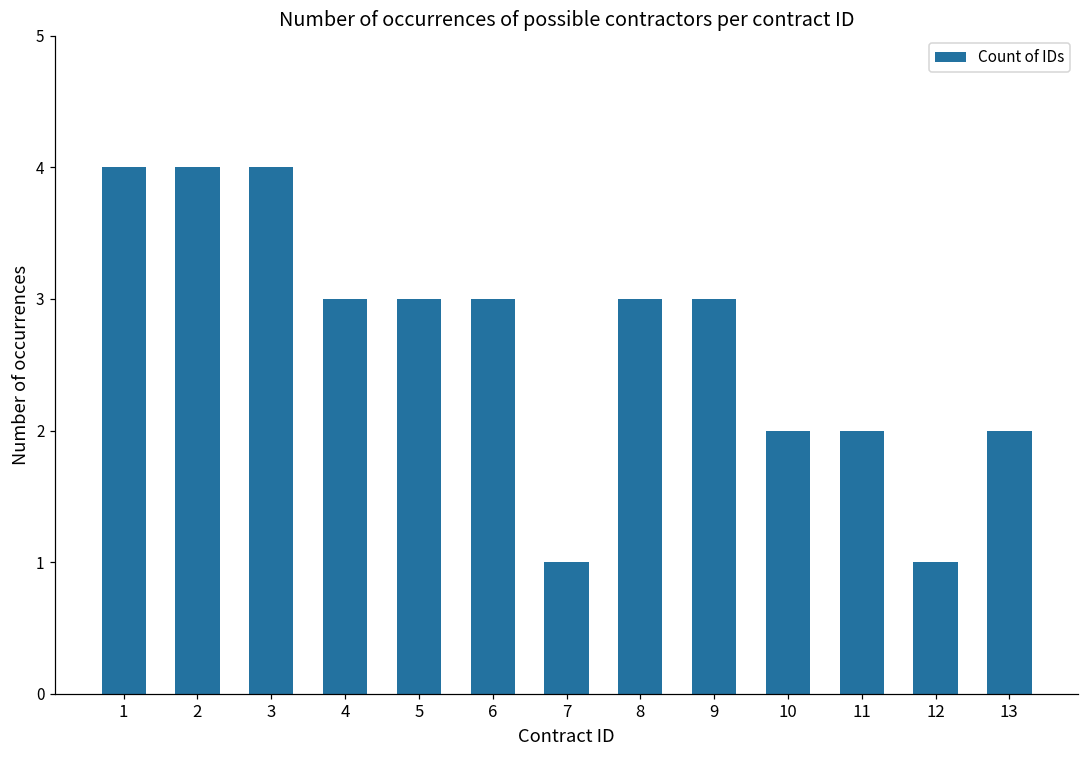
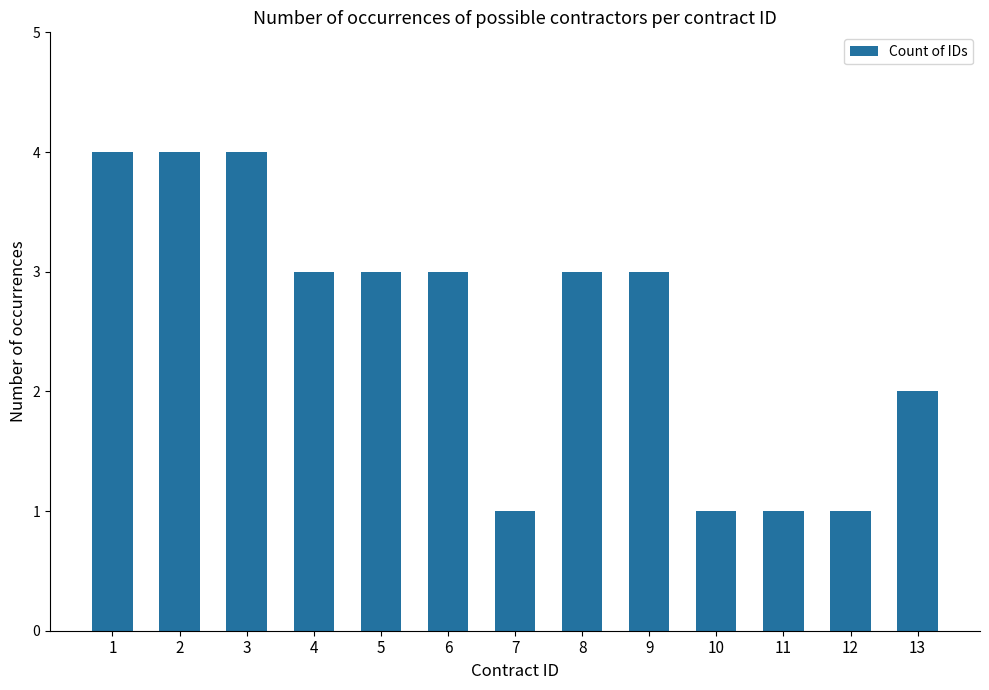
10: 2 -> 1
11: 2 -> 1
